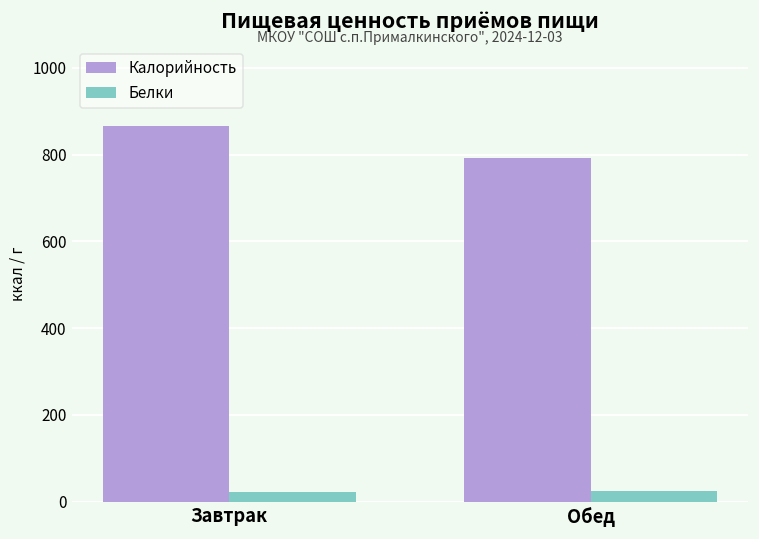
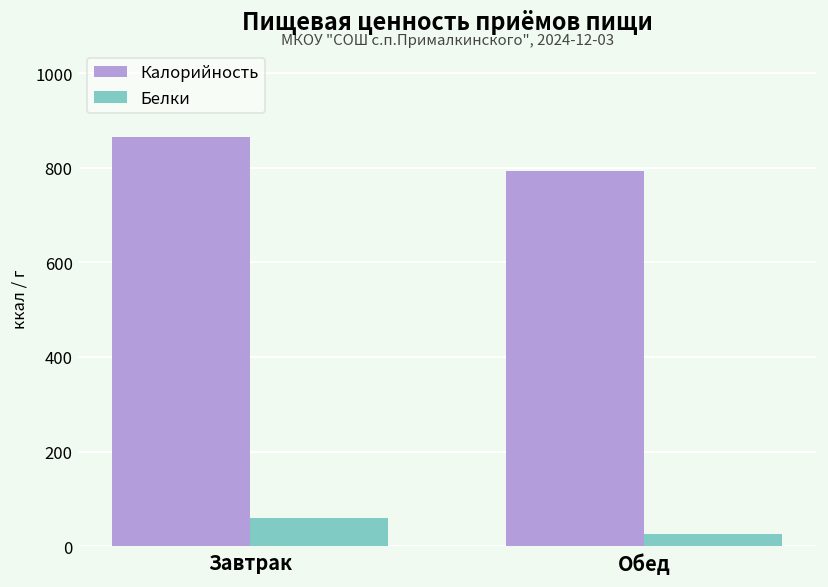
Белки, Завтрак: 20 -> 60
